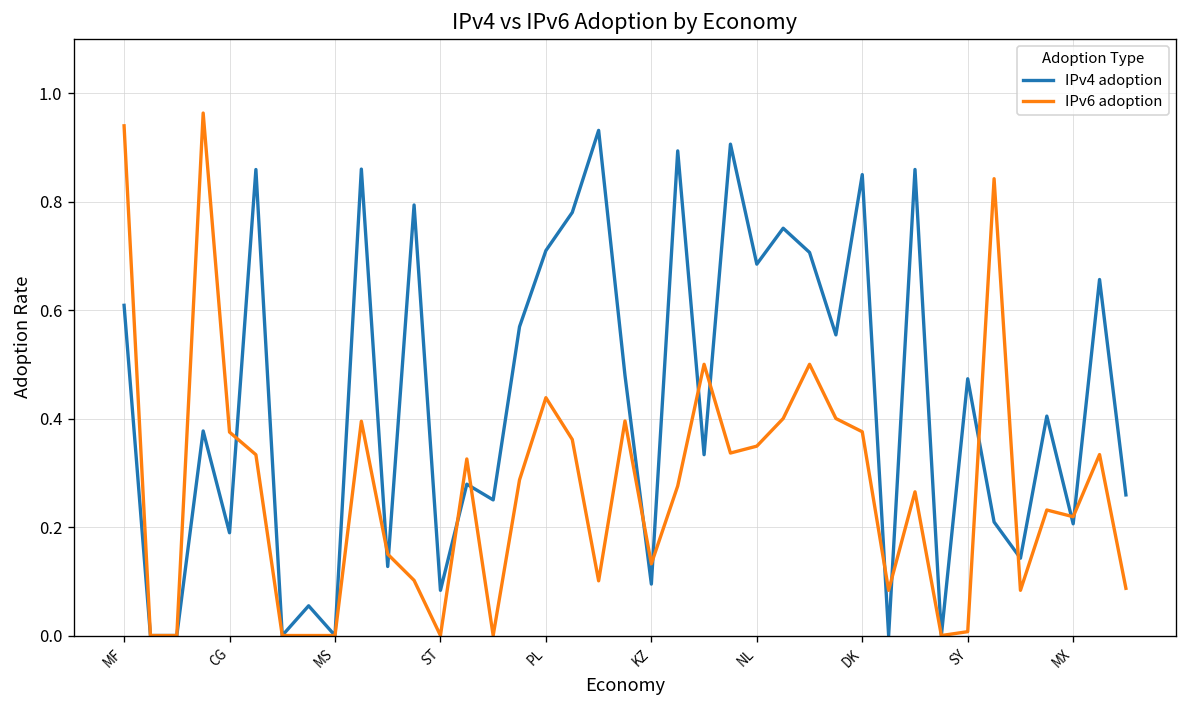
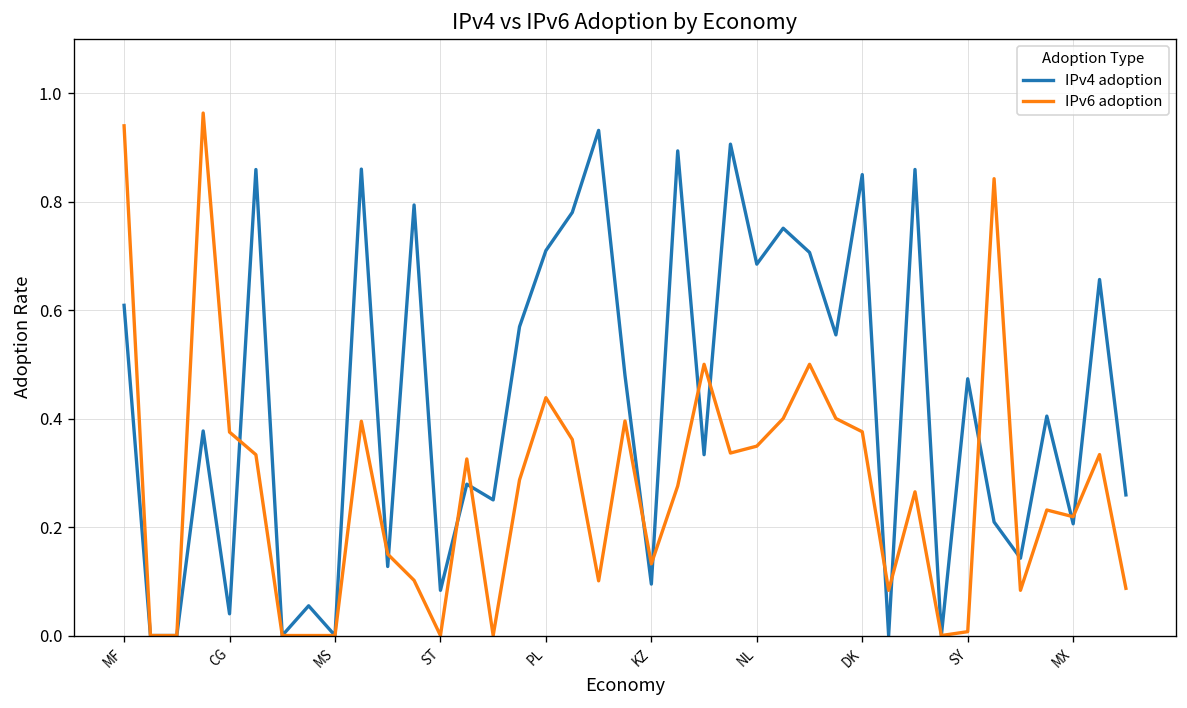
IPv4 adoption, CG: 0.19 -> 0.04
